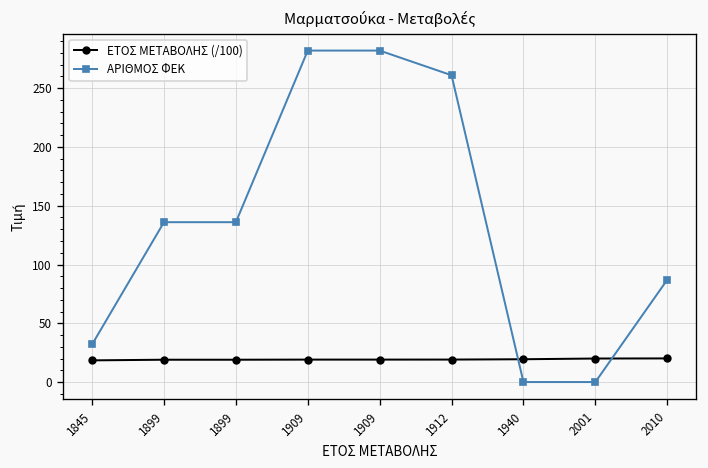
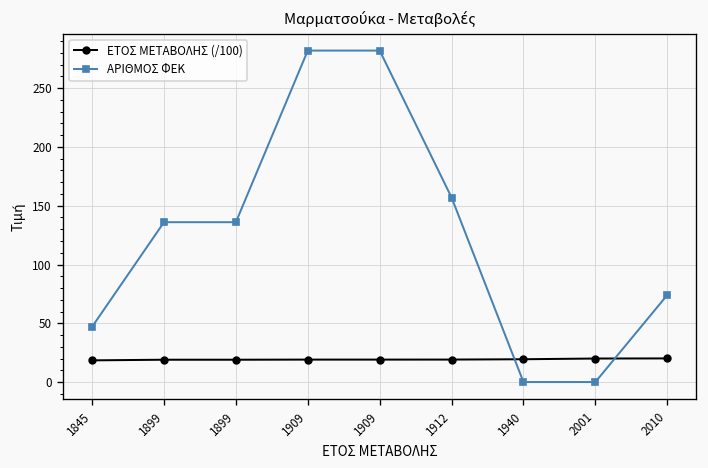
ΑΡΙΘΜΟΣ ΦΕΚ, 1845: 30 -> 50
ΑΡΙΘΜΟΣ ΦΕΚ, 1912: 260 -> 160
ΑΡΙΘΜΟΣ ΦΕΚ, 2010: 90 -> 70
